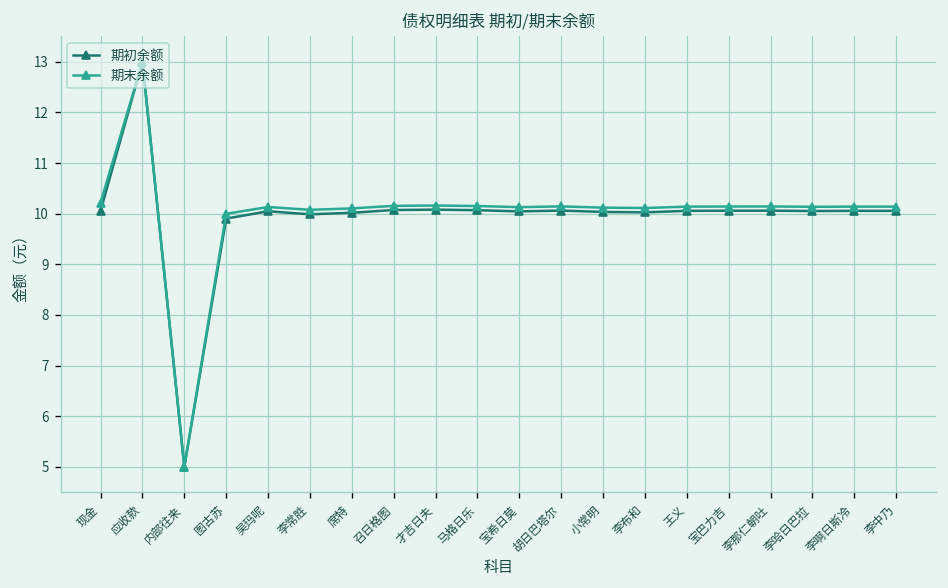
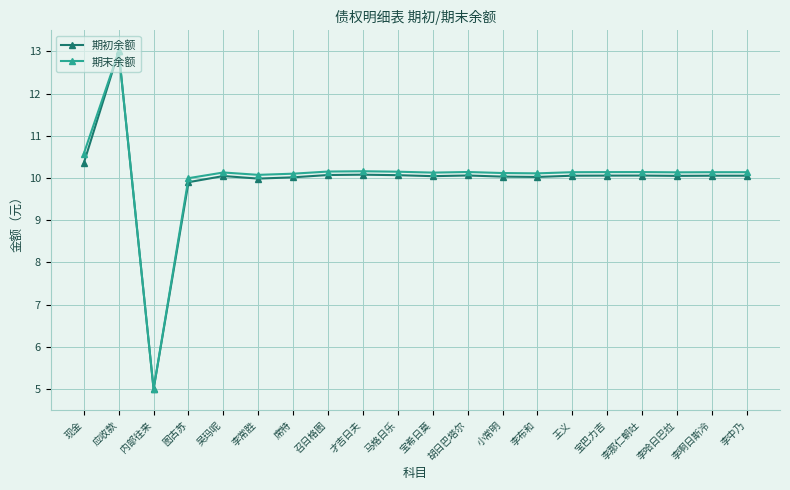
期初余额, 现金: 10.1 -> 10.4
期末余额, 现金: 10.2 -> 10.6
